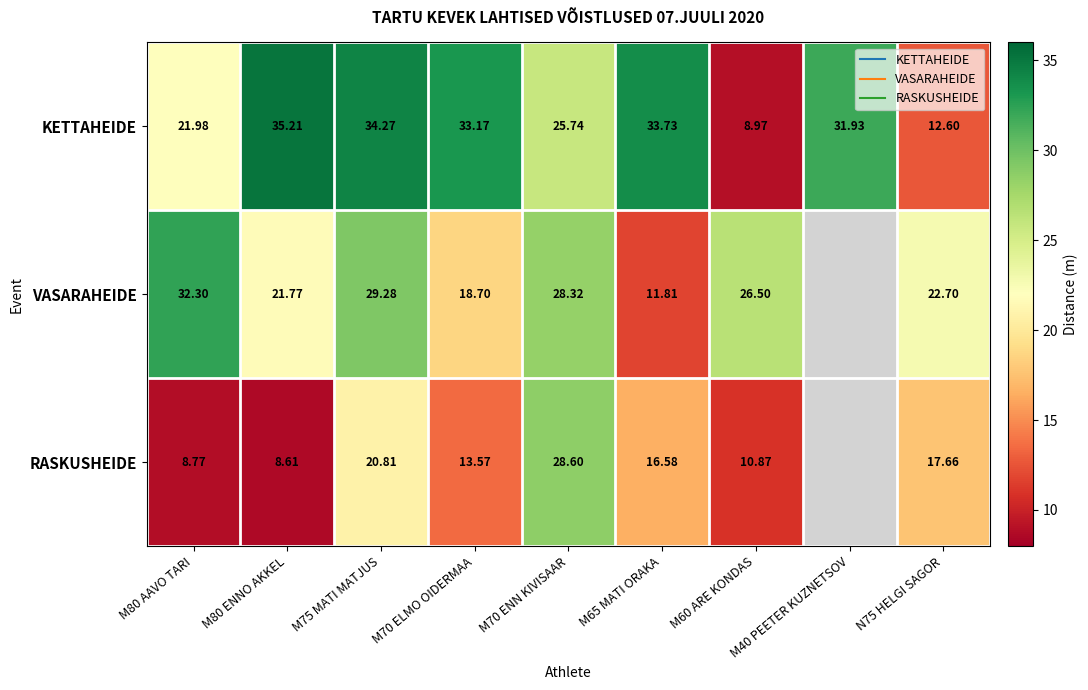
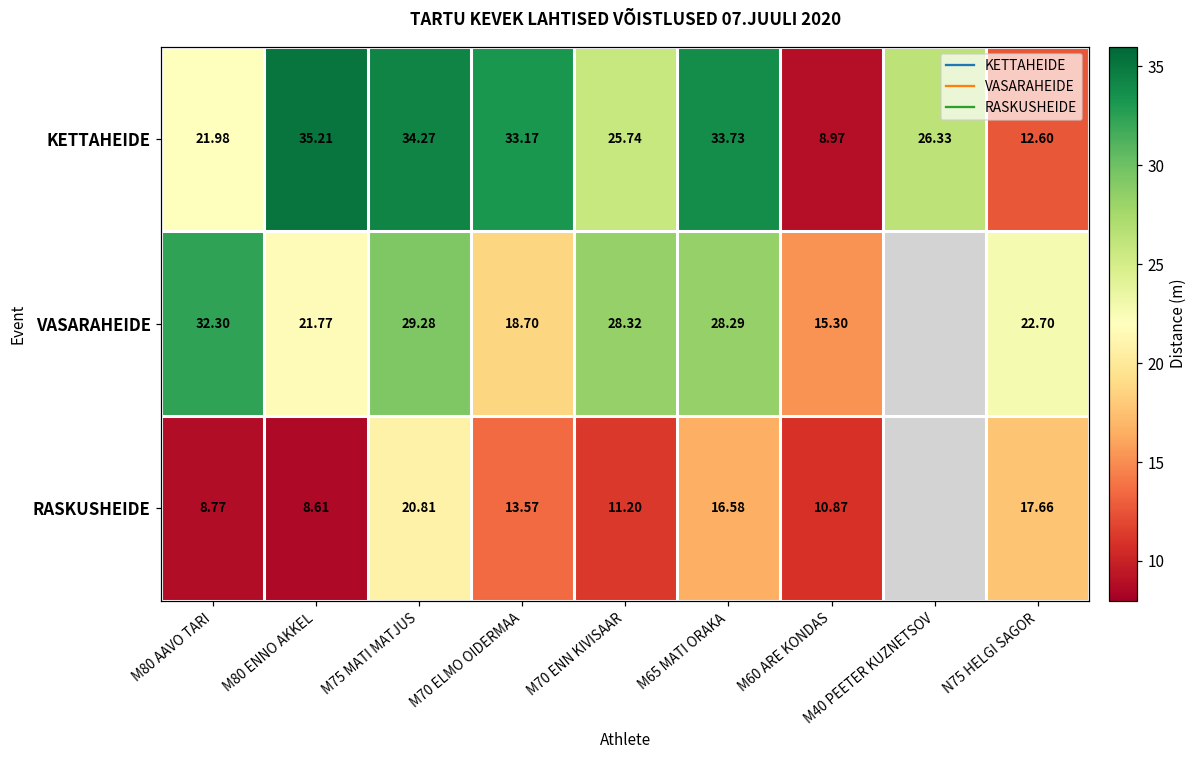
KETTAHEIDE, M40 PEETER KUZNETSOV: 31.93 -> 26.33
VASARAHEIDE, M65 MATI ORAKA: 11.81 -> 28.29
VASARAHEIDE, M60 ARE KONDAS: 26.50 -> 15.30
RASKUSHEIDE, M70 ENN KIVISAAR: 28.60 -> 11.20
